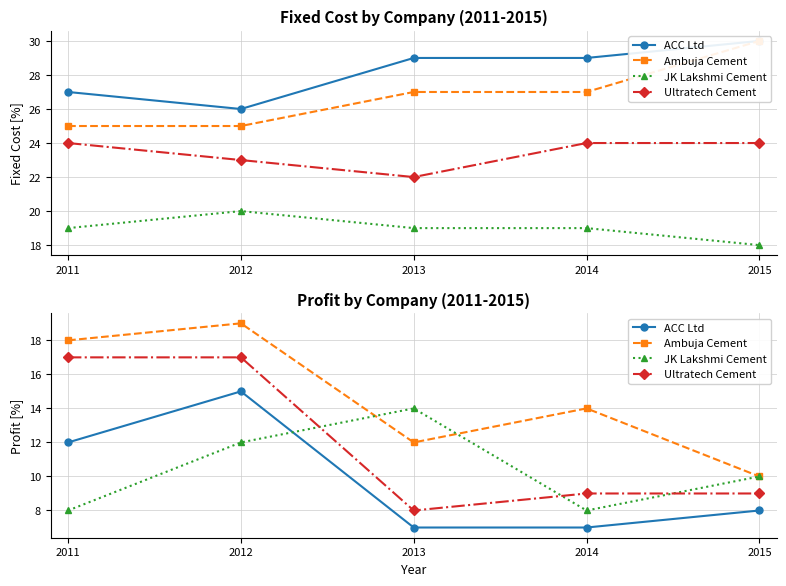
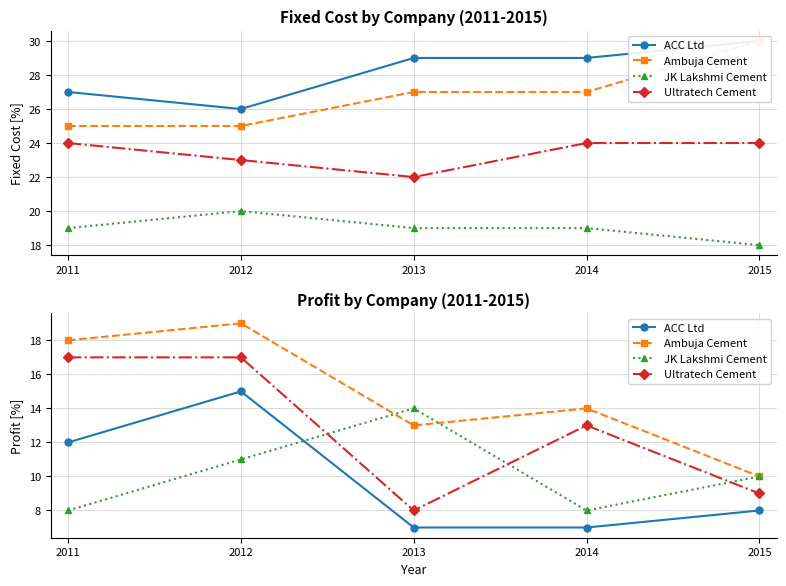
Profit by Company (2011-2015), JK Lakshmi Cement, 2012: 12 -> 11
Profit by Company (2011-2015), Ambuja Cement, 2013: 12 -> 13
Profit by Company (2011-2015), Ultratech Cement, 2014: 9 -> 13
